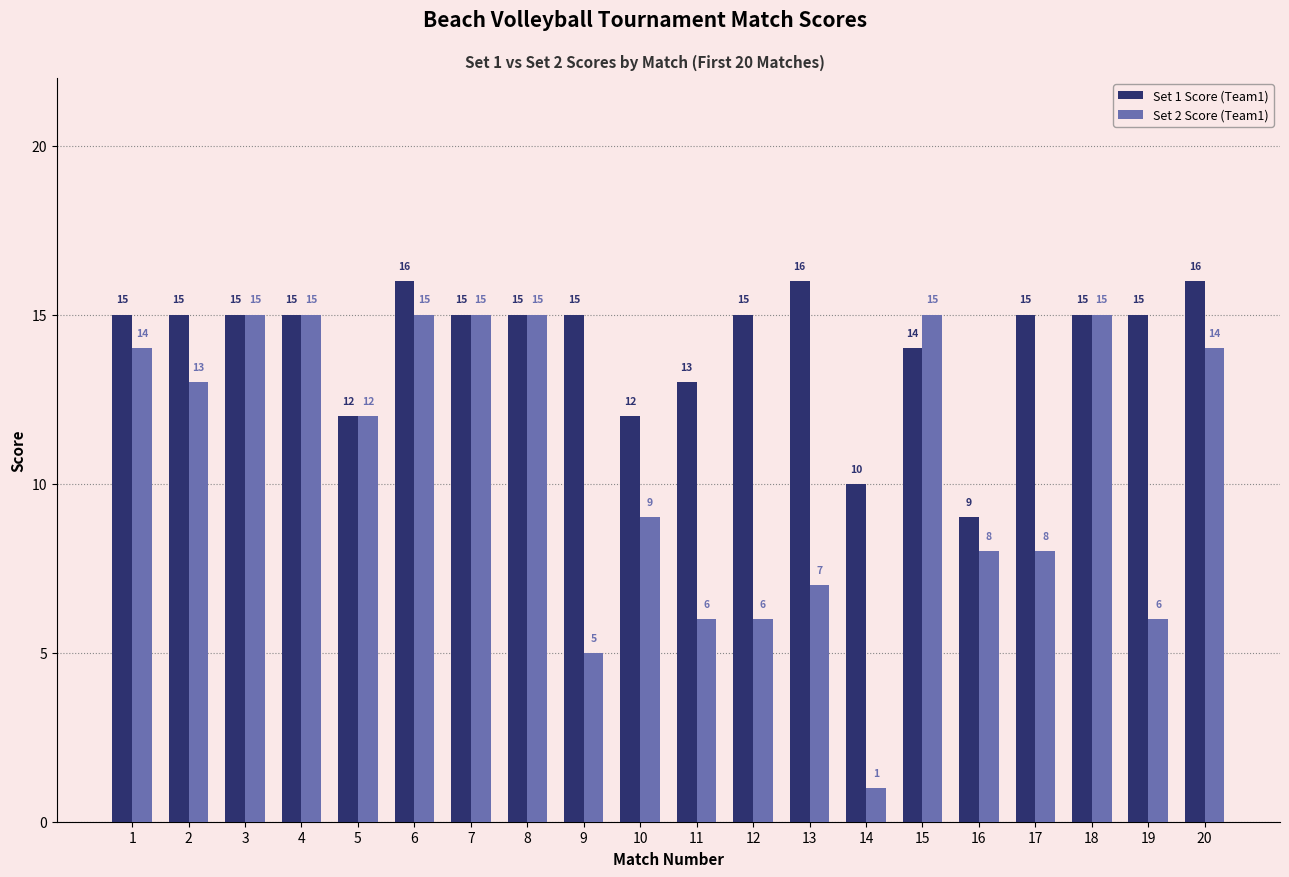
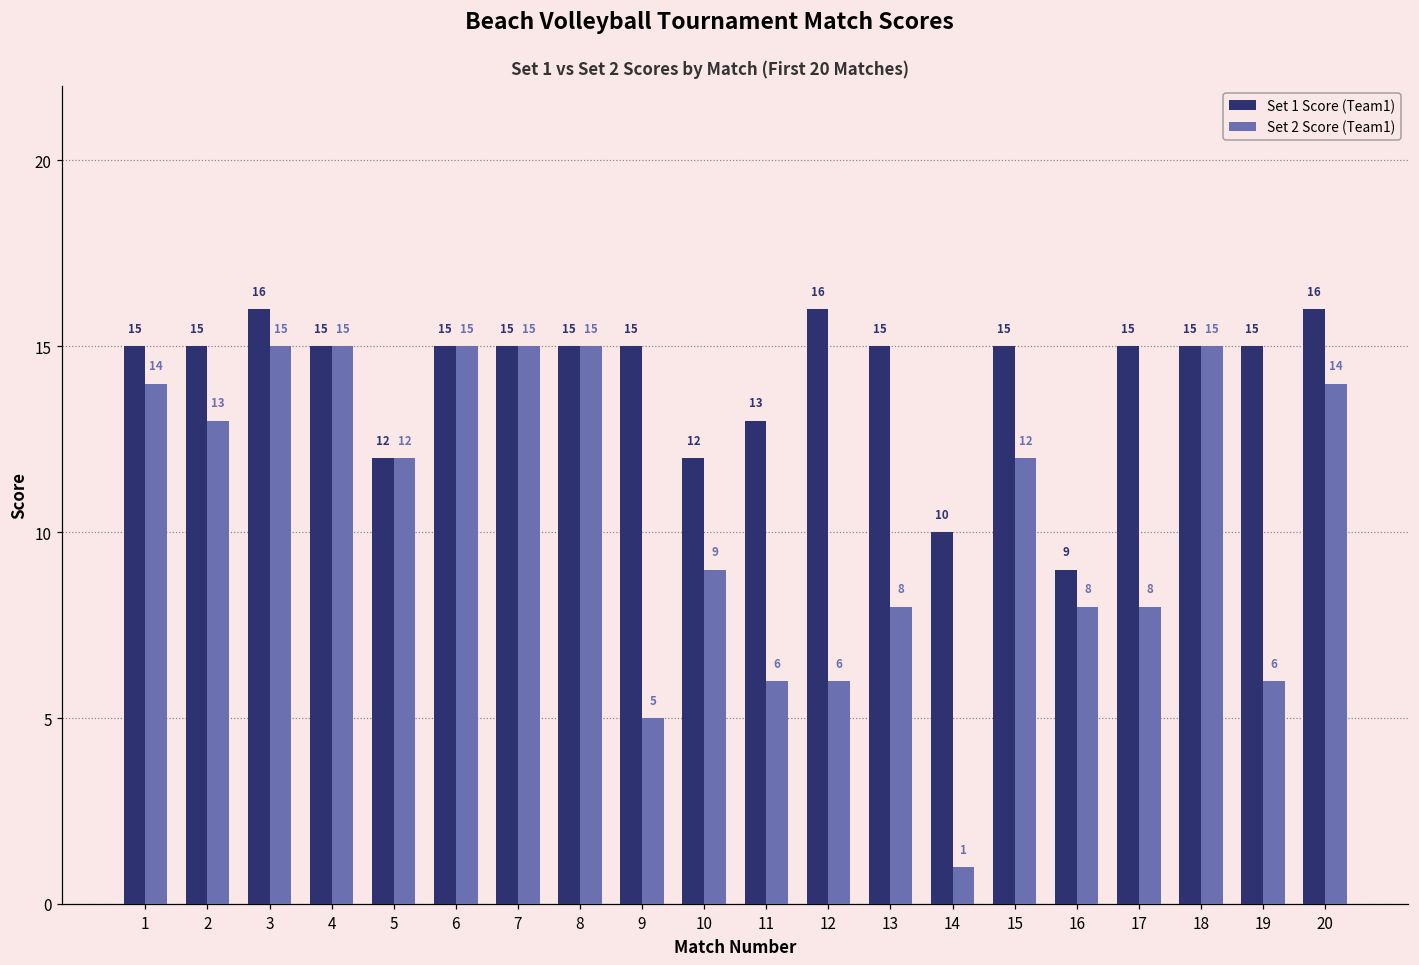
Set 1 Score (Team1), 3: 15 -> 16
Set 1 Score (Team1), 6: 16 -> 15
Set 1 Score (Team1), 12: 15 -> 16
Set 1 Score (Team1), 13: 16 -> 15
Set 2 Score (Team1), 13: 7 -> 8
Set 1 Score (Team1), 15: 14 -> 15
Set 2 Score (Team1), 15: 15 -> 12
